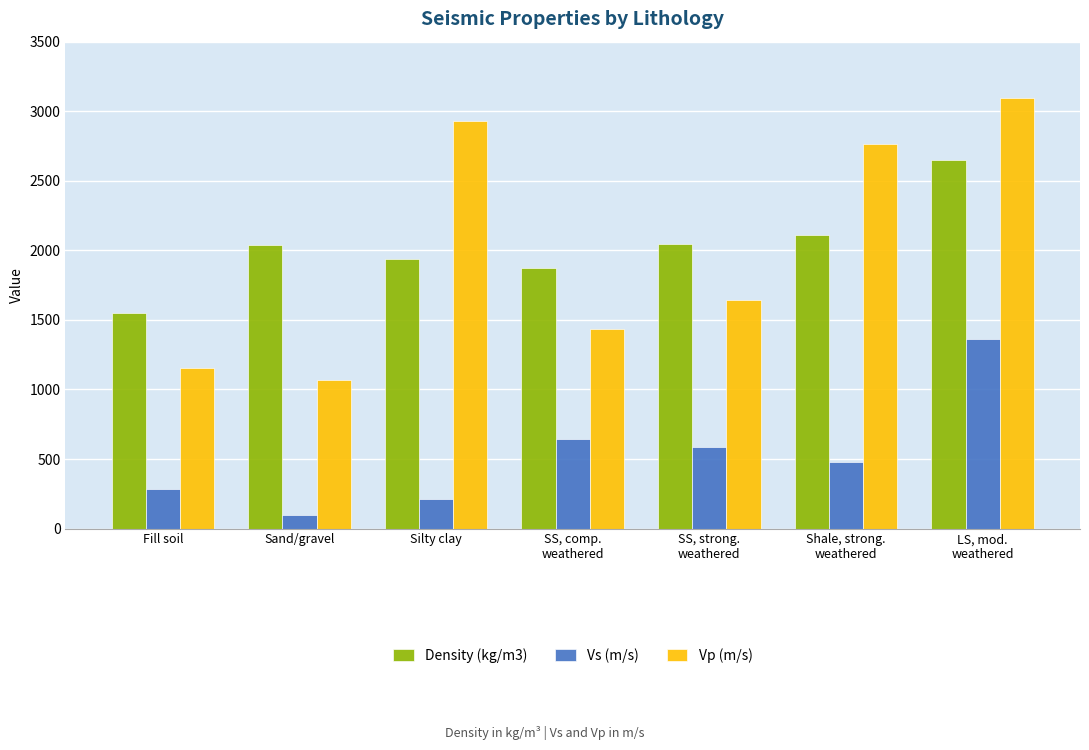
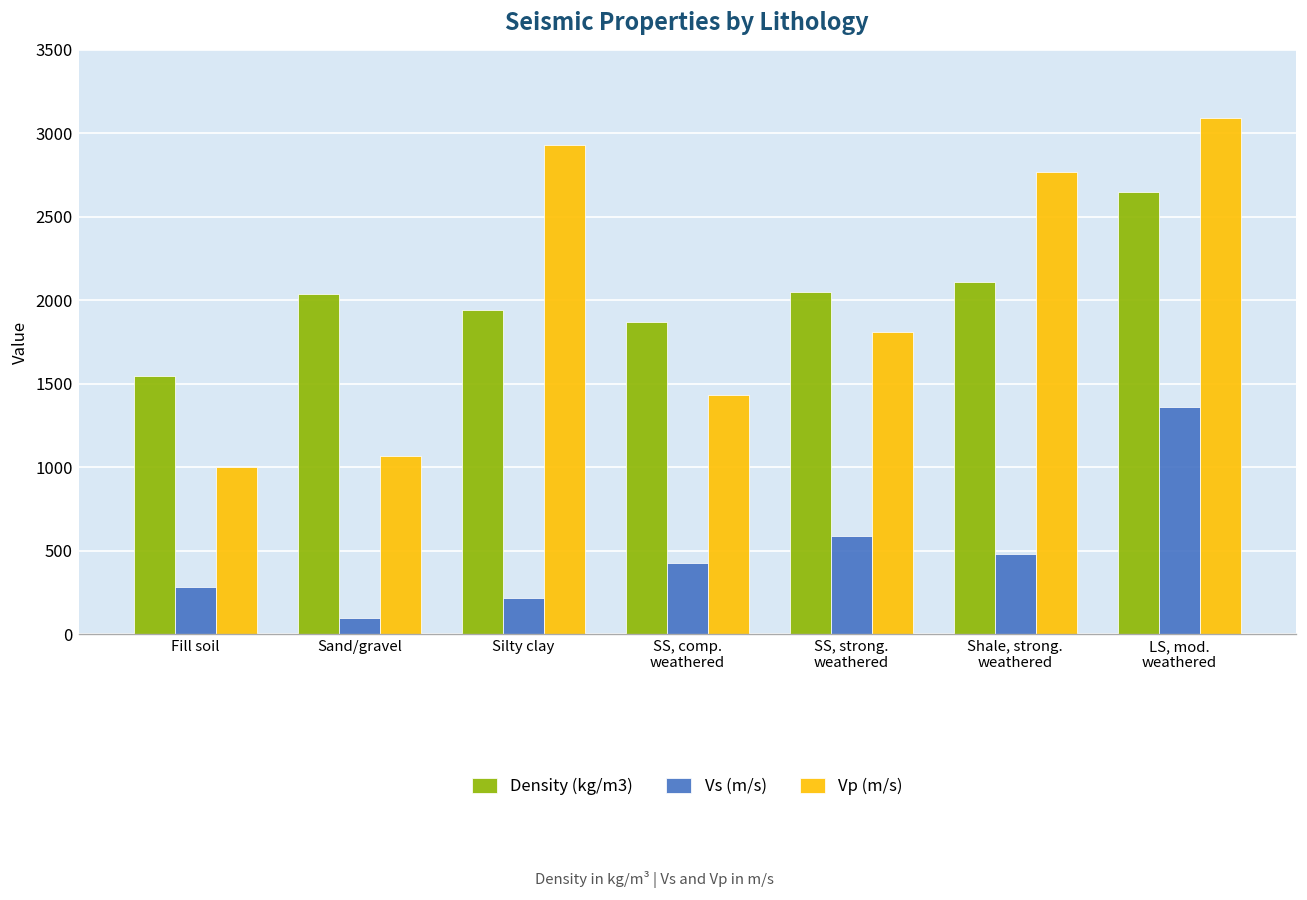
Vp (m/s), Fill soil: 1160 -> 1000
Vs (m/s), SS, comp. weathered: 640 -> 430
Vp (m/s), SS, strong. weathered: 1640 -> 1810
